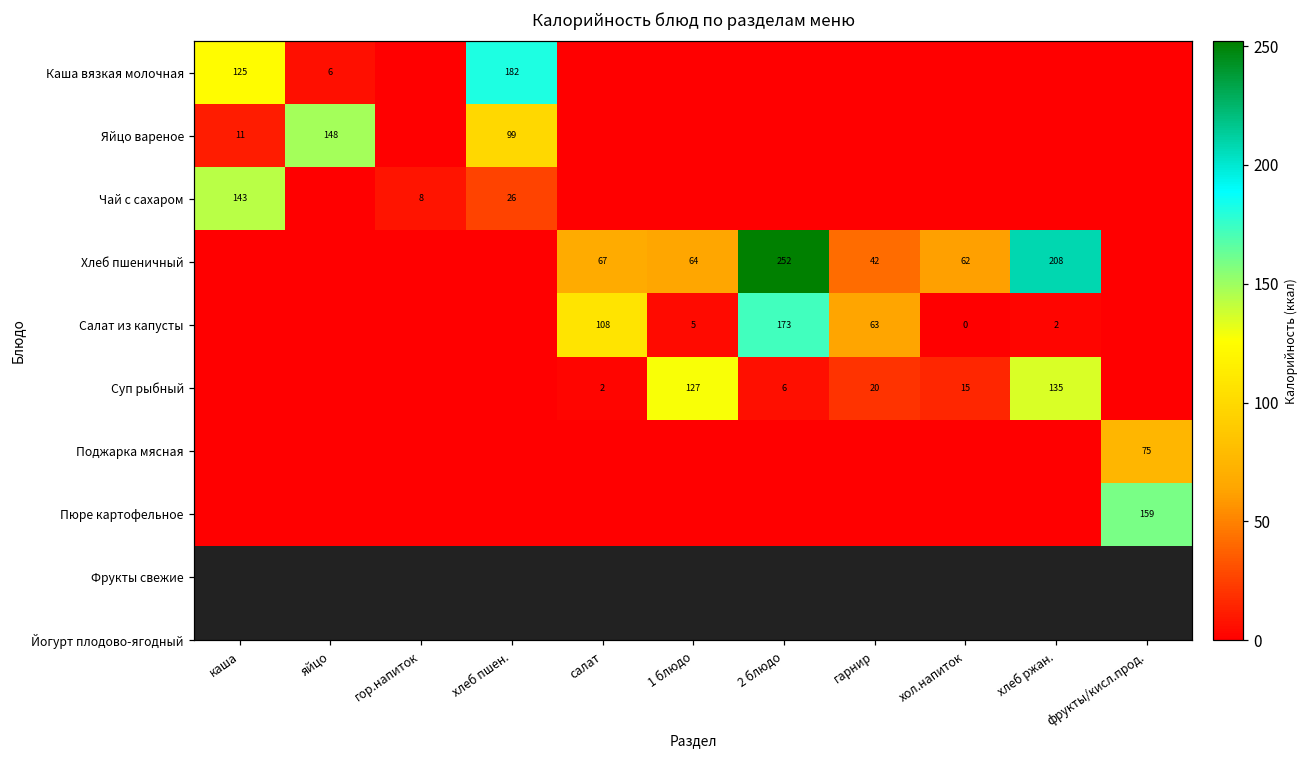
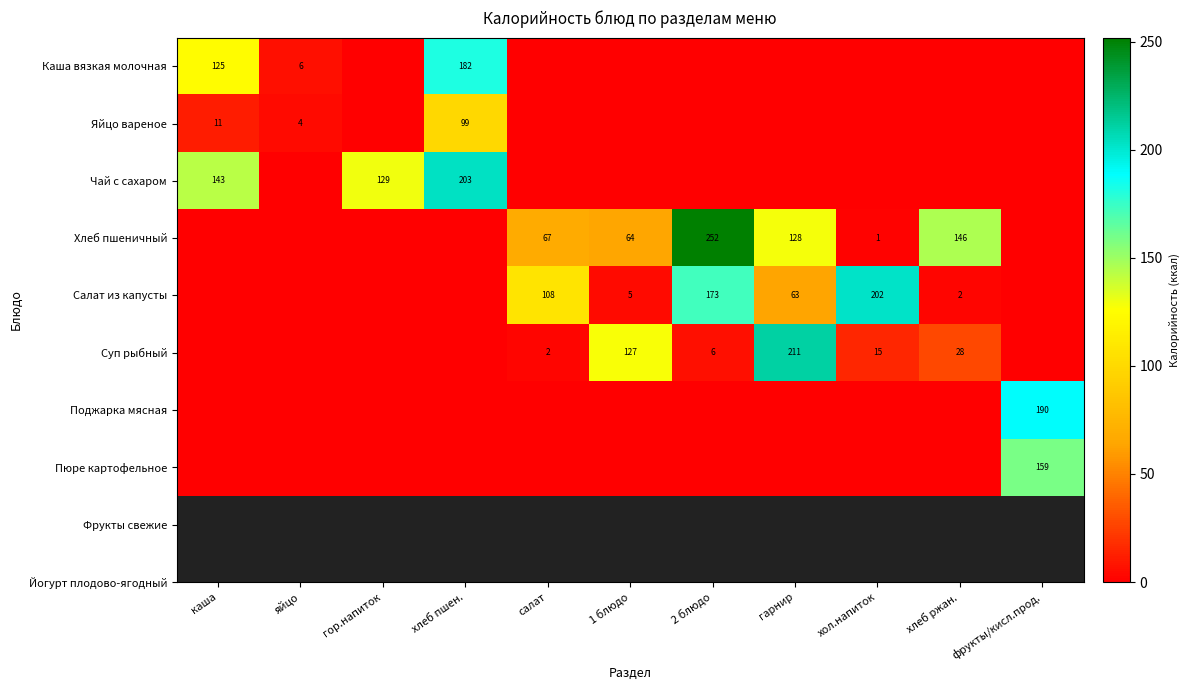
Яйцо вареное, яйцо: 148 -> 4
Чай с сахаром, гор.напиток: 8 -> 129
Чай с сахаром, хлеб пшен.: 26 -> 203
Хлеб пшеничный, гарнир: 42 -> 128
Хлеб пшеничный, хол.напиток: 62 -> 1
Хлеб пшеничный, хлеб ржан.: 208 -> 146
Салат из капусты, хол.напиток: 0 -> 202
Суп рыбный, гарнир: 20 -> 211
Суп рыбный, хлеб ржан.: 135 -> 28
Поджарка мясная, фрукты/кисл.прод.: 75 -> 190
